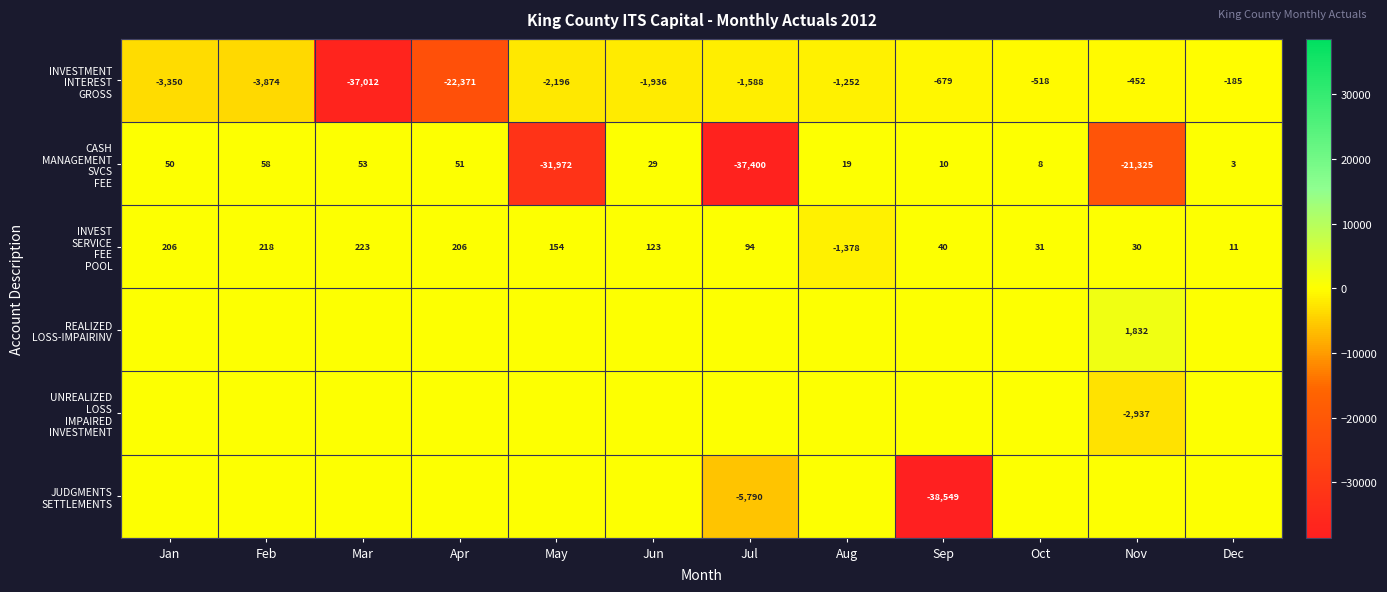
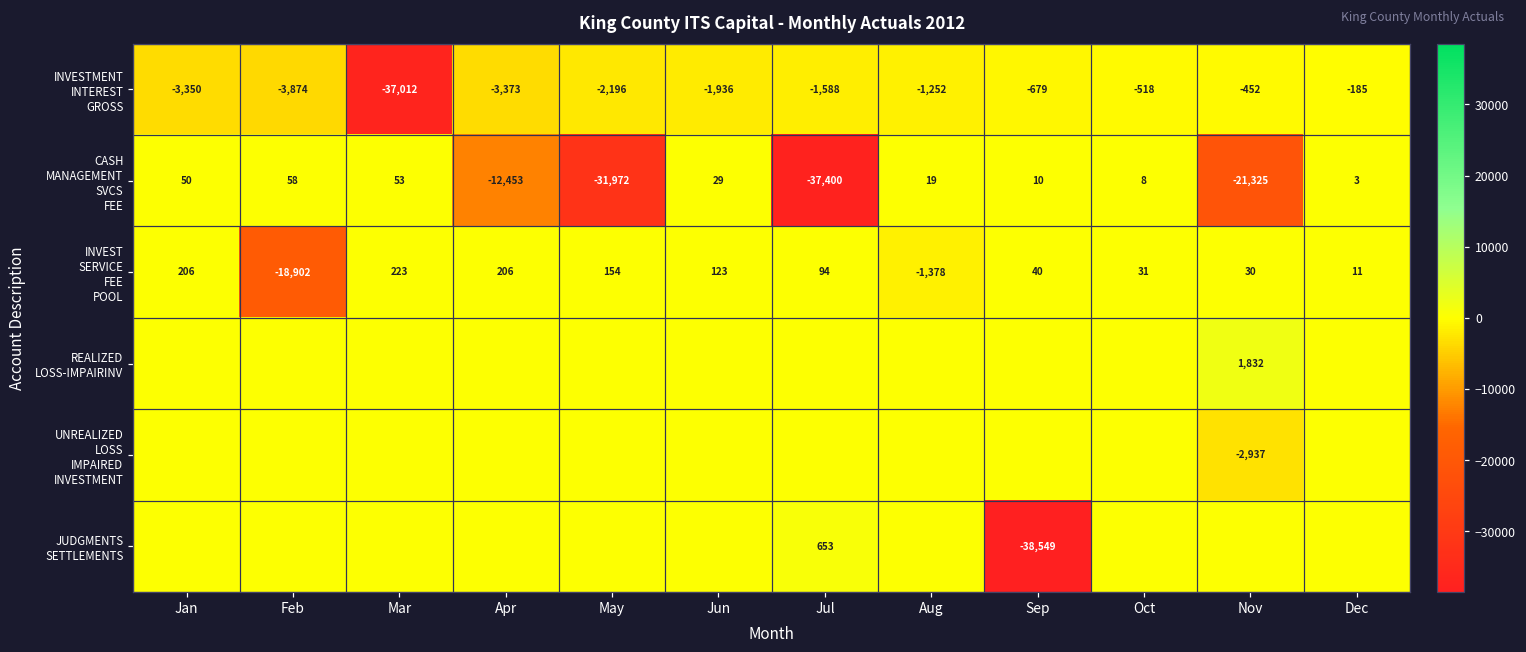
INVESTMENT INTEREST GROSS, Apr: -22,371 -> -3,373
CASH MANAGEMENT SVCS FEE, Apr: 51 -> -12,453
INVEST SERVICE FEE POOL, Feb: 218 -> -18,902
JUDGMENTS SETTLEMENTS, Jul: -5,790 -> 653
